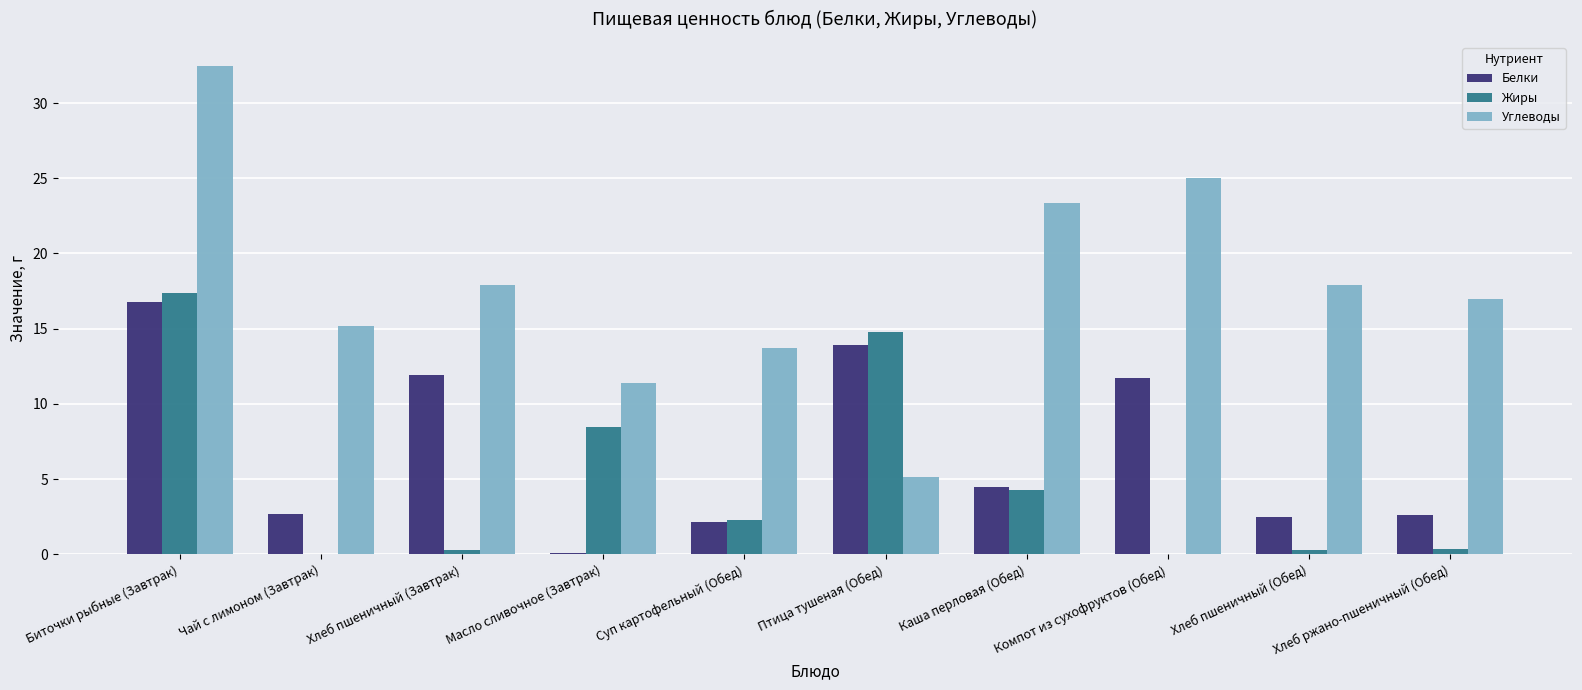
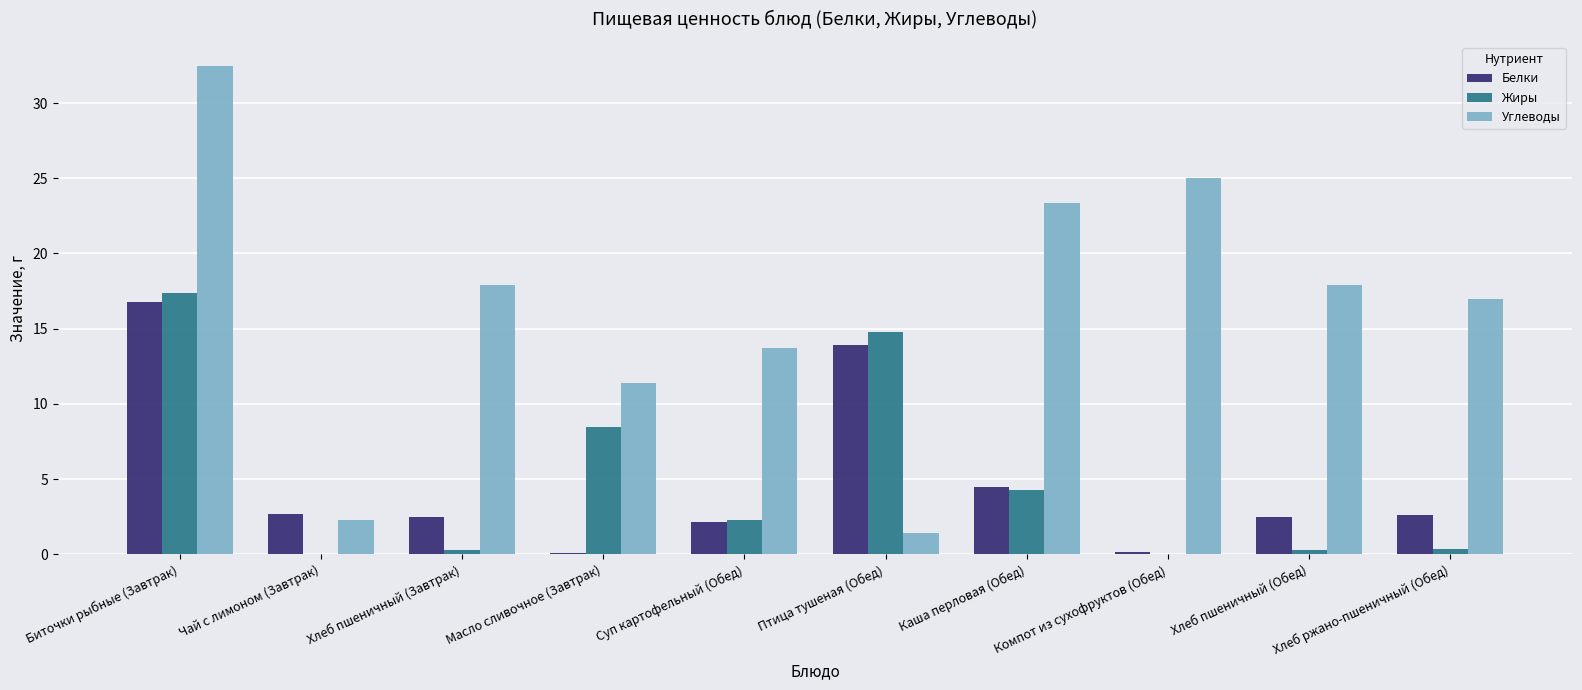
Углеводы, Чай с лимоном (Завтрак): 15.2 -> 2.3
Белки, Хлеб пшеничный (Завтрак): 11.9 -> 2.5
Углеводы, Птица тушеная (Обед): 5.1 -> 1.4
Белки, Компот из сухофруктов (Обед): 11.7 -> 0.1
